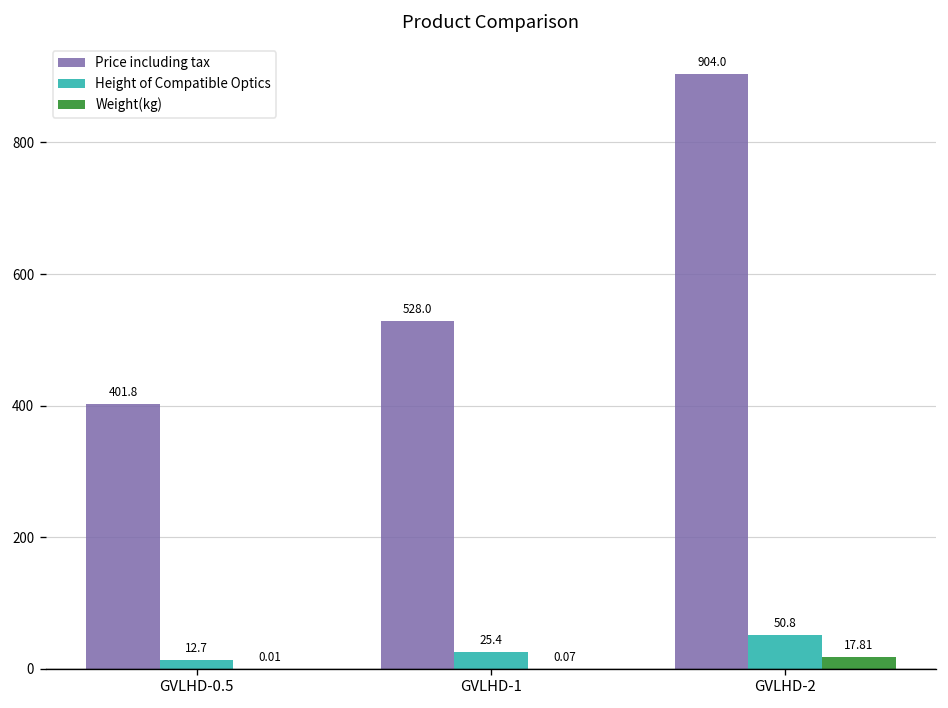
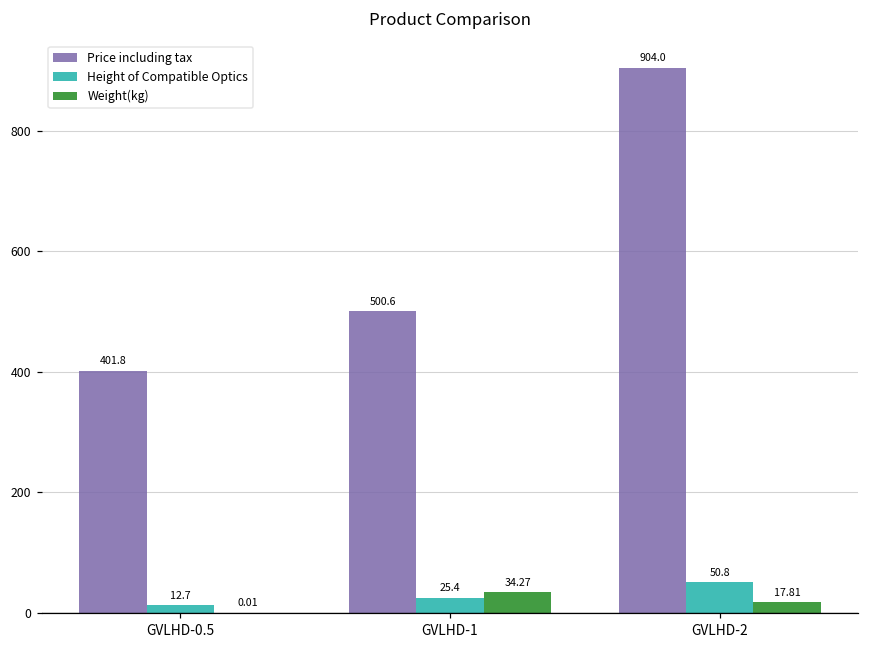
Price including tax, GVLHD-1: 528.0 -> 500.6
Weight(kg), GVLHD-1: 0.07 -> 34.27
